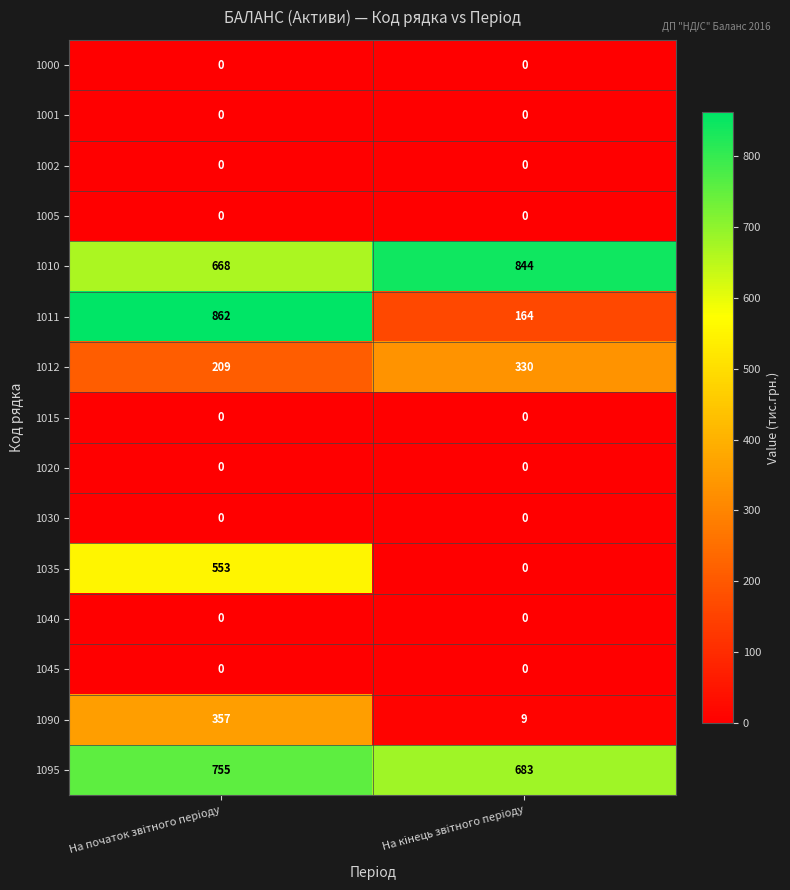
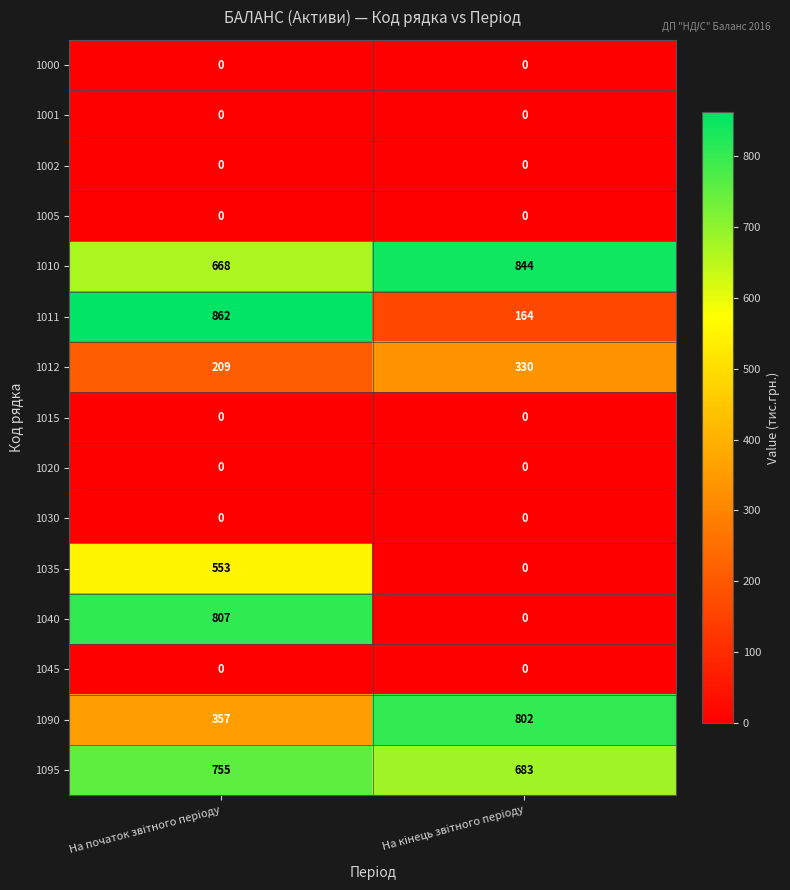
1040, На початок звiтного перiоду: 0 -> 807
1090, На кiнець звiтного перiоду: 9 -> 802
